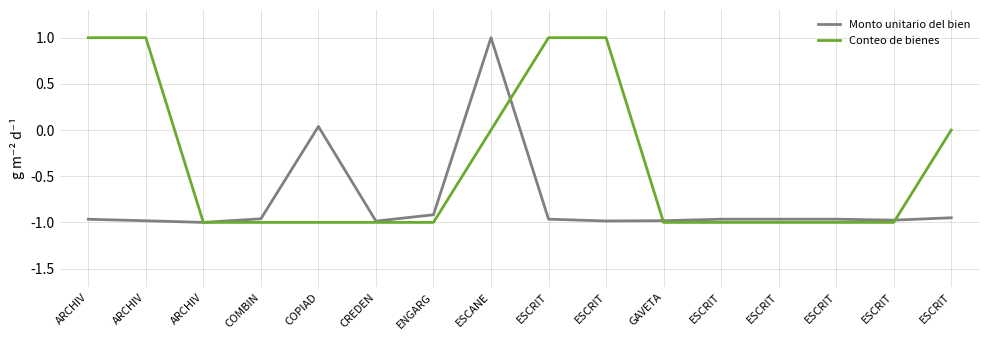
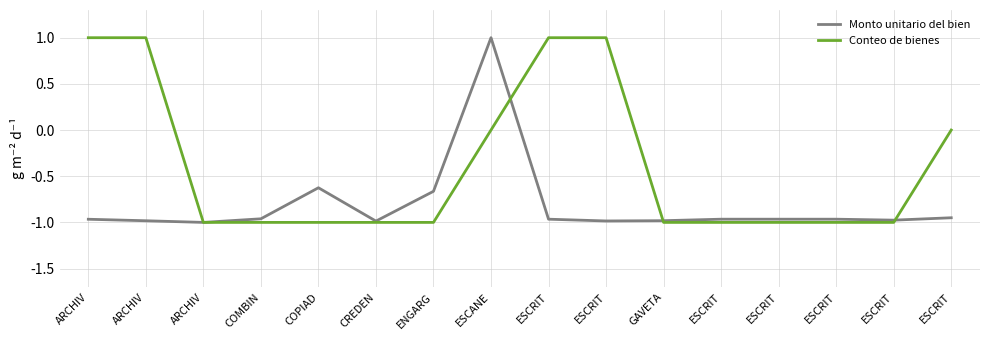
Monto unitario del bien, COPIAD: 0.0 -> -0.6
Monto unitario del bien, ENGARG: -0.9 -> -0.7
